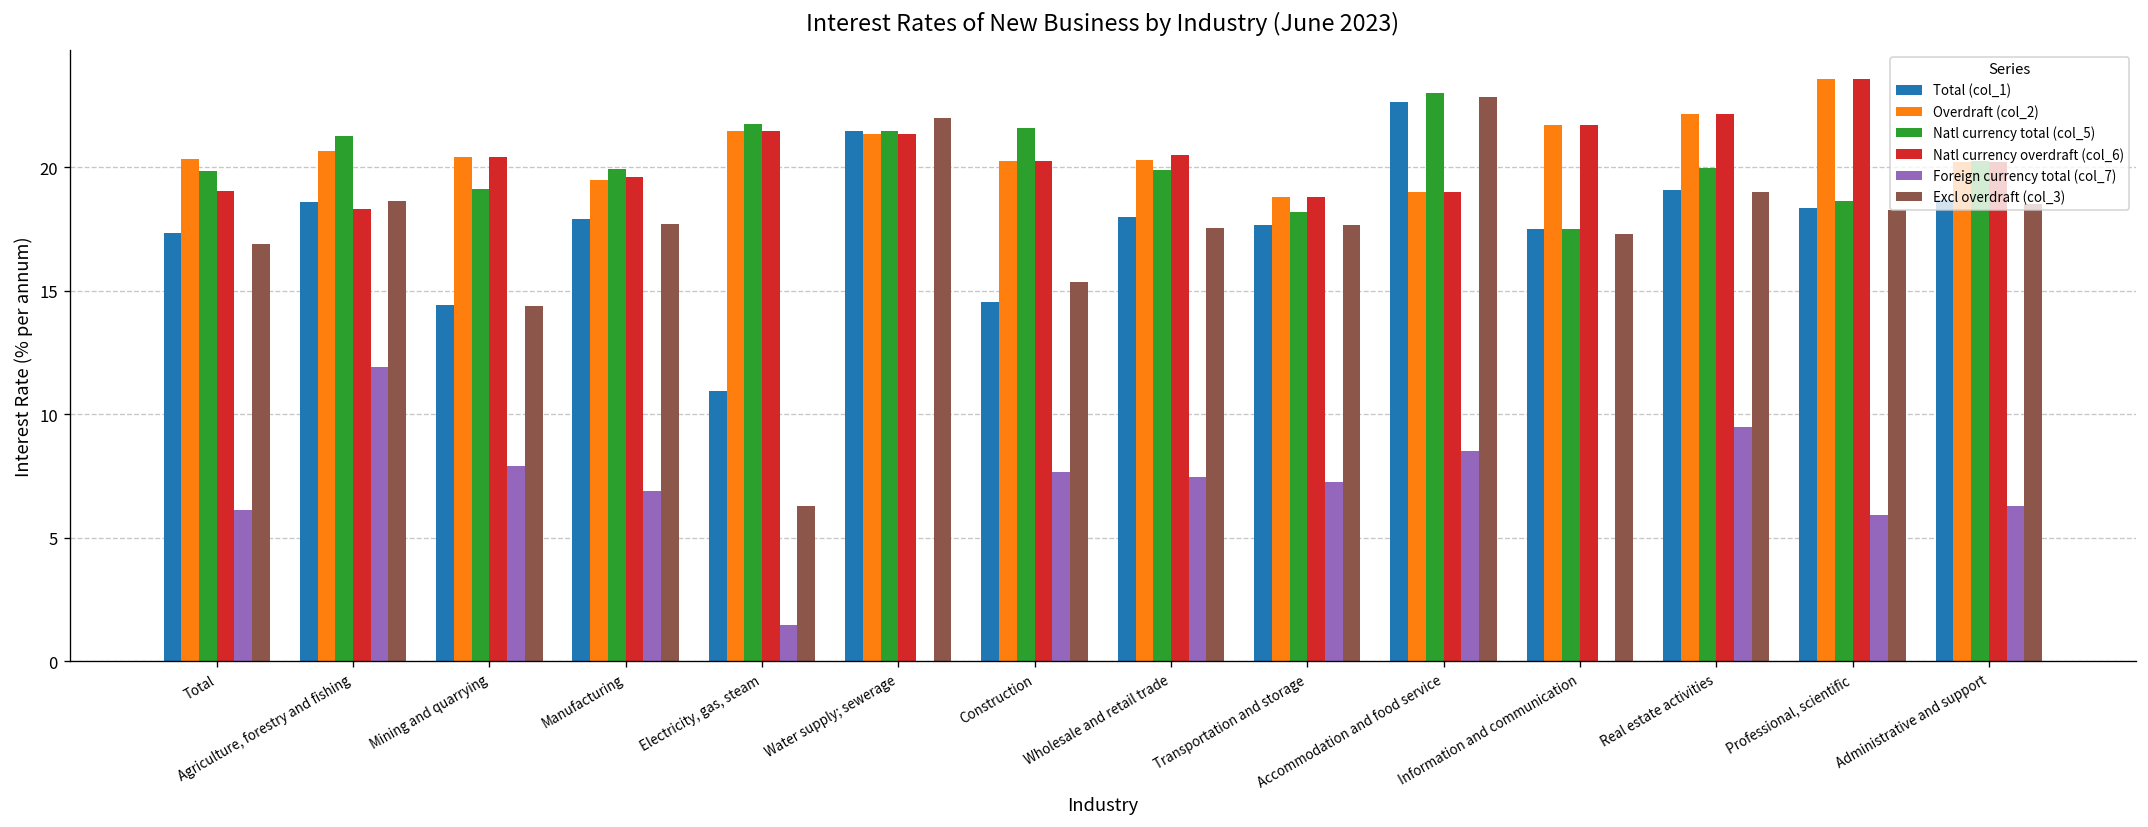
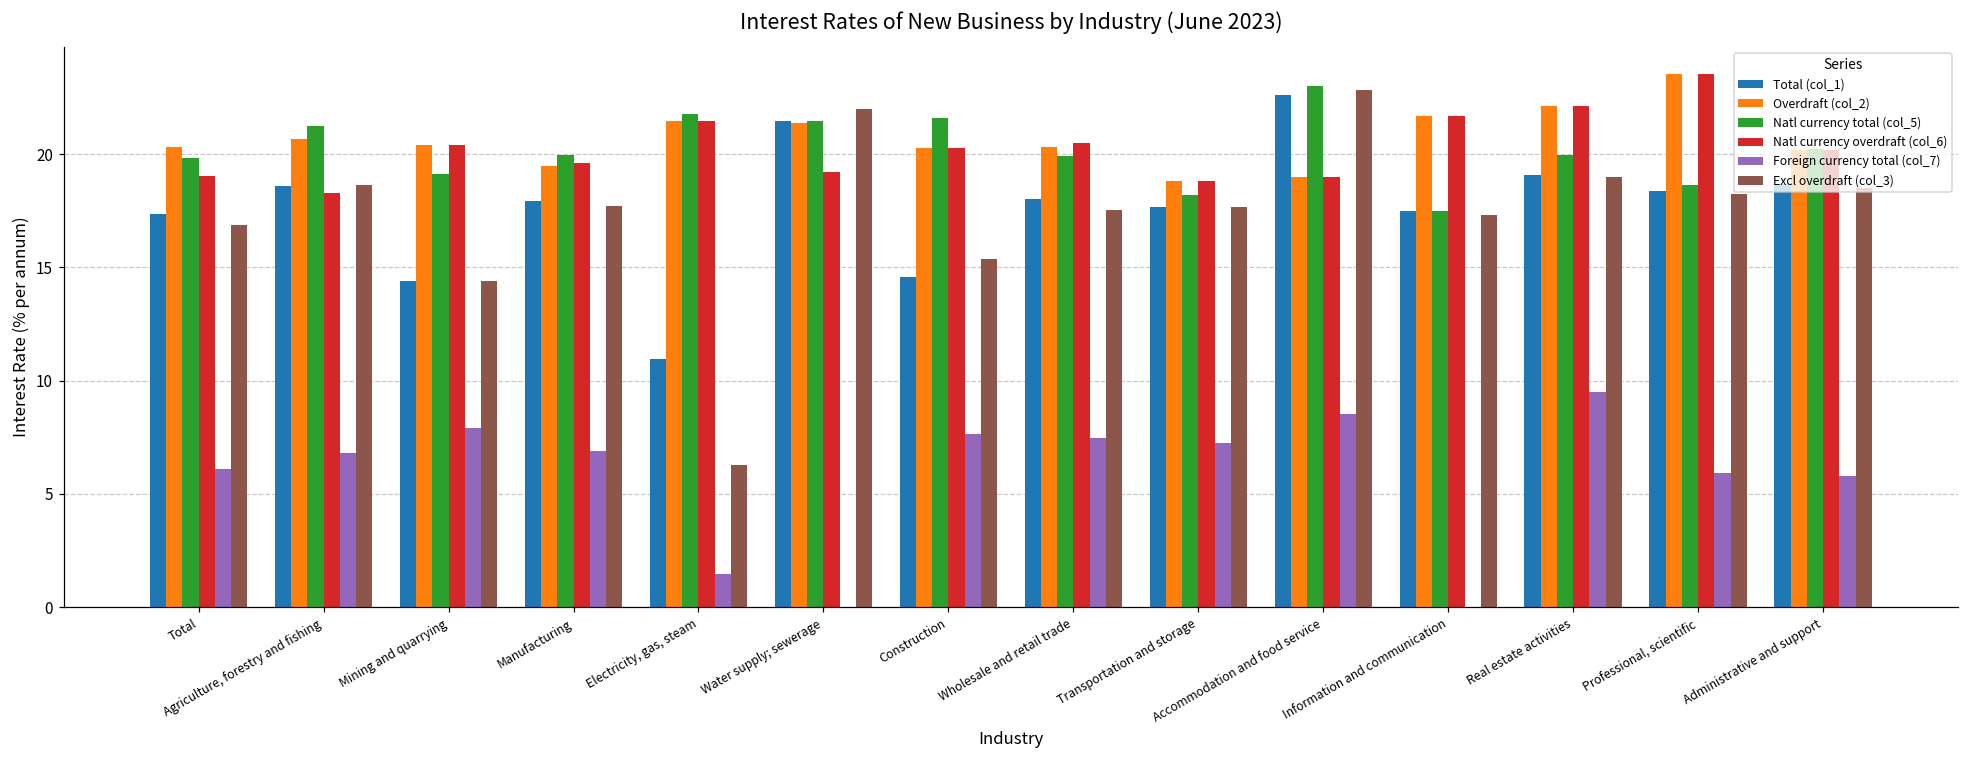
Foreign currency total (col_7), Agriculture, forestry and fishing: 11.9 -> 6.8
Natl currency overdraft (col_6), Water supply; sewerage: 21.4 -> 19.2
Foreign currency total (col_7), Administrative and support: 6.3 -> 5.8
